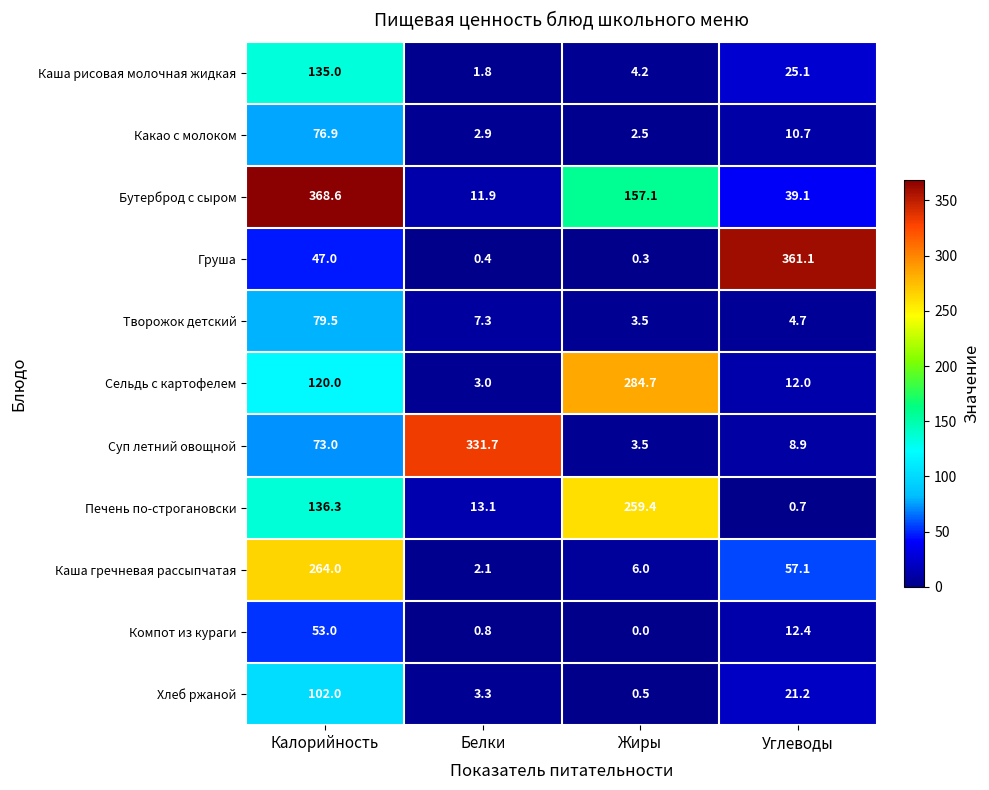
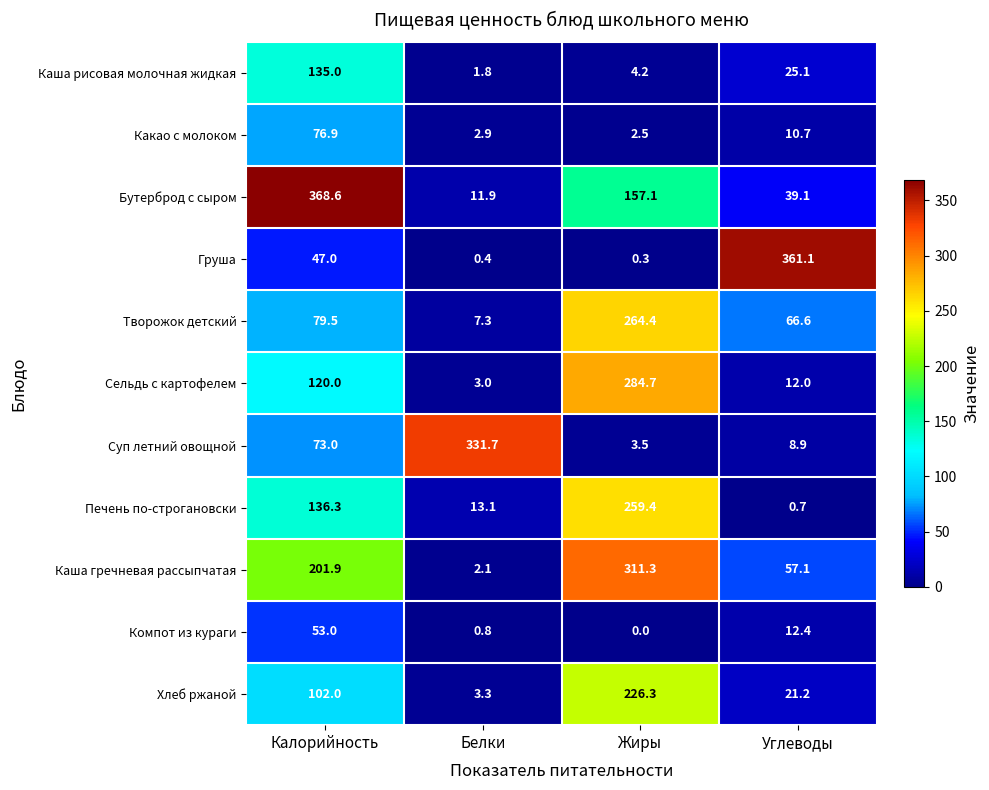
Творожок детский, Жиры: 3.5 -> 264.4
Творожок детский, Углеводы: 4.7 -> 66.6
Каша гречневая рассыпчатая, Калорийность: 264.0 -> 201.9
Каша гречневая рассыпчатая, Жиры: 6.0 -> 311.3
Хлеб ржаной, Жиры: 0.5 -> 226.3
